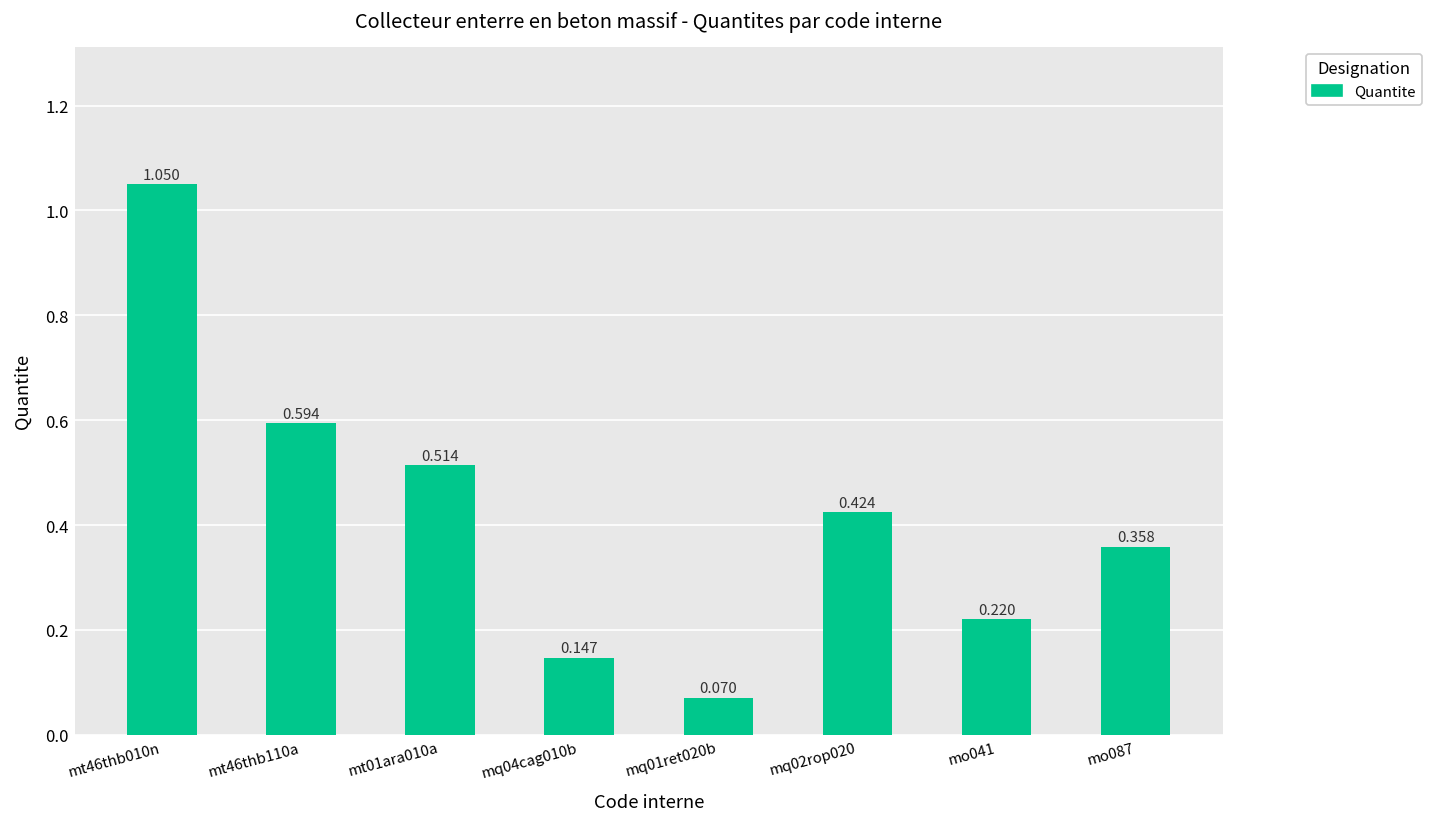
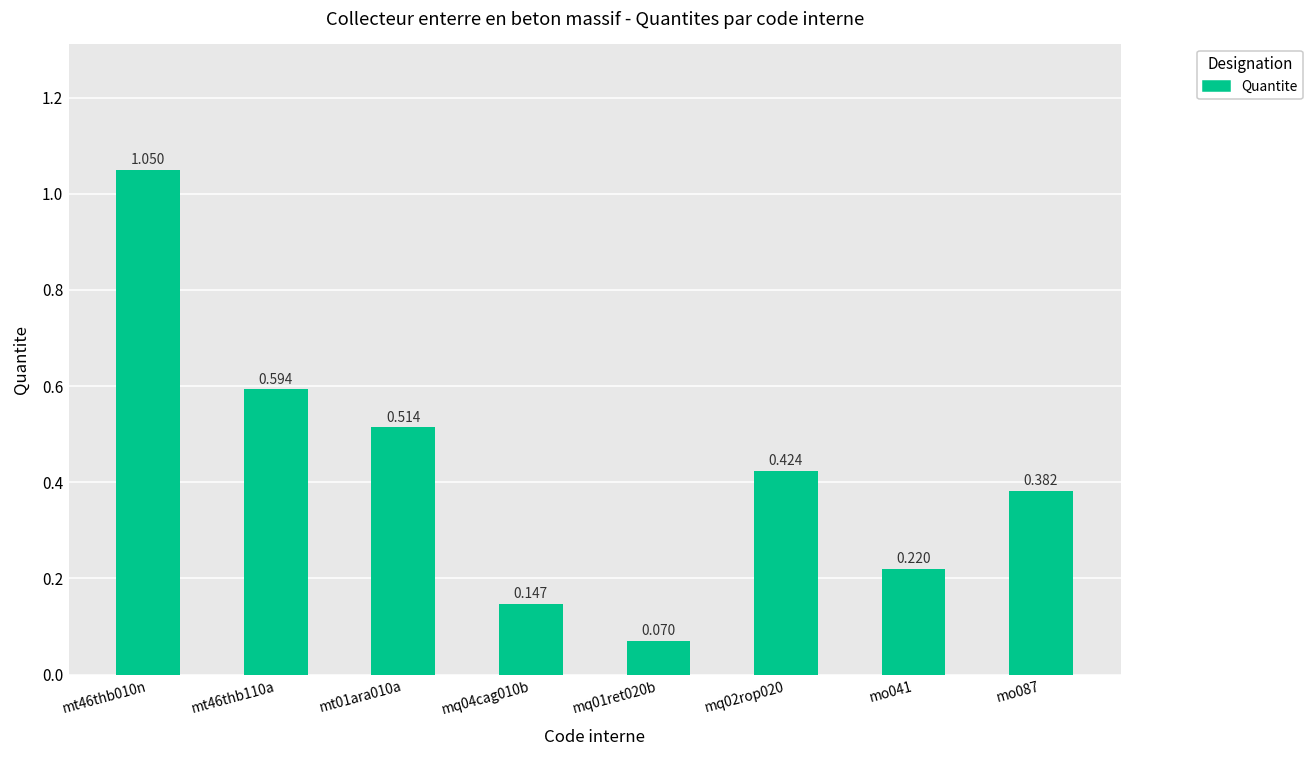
mo087: 0.358 -> 0.382
